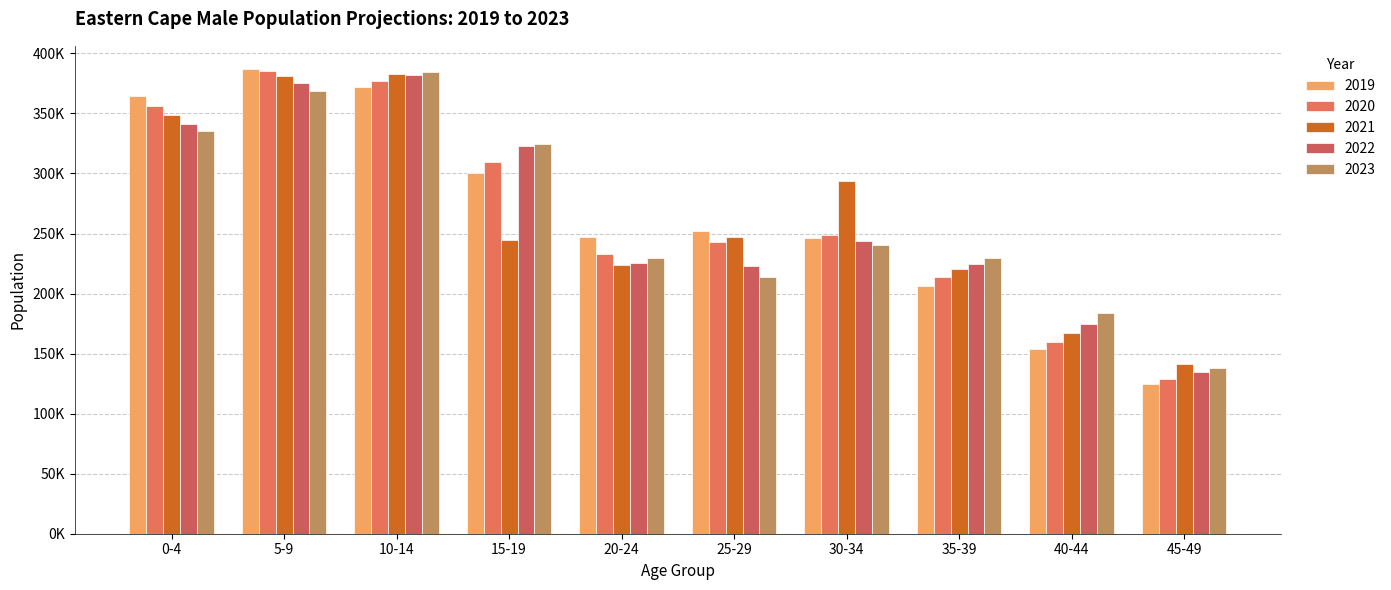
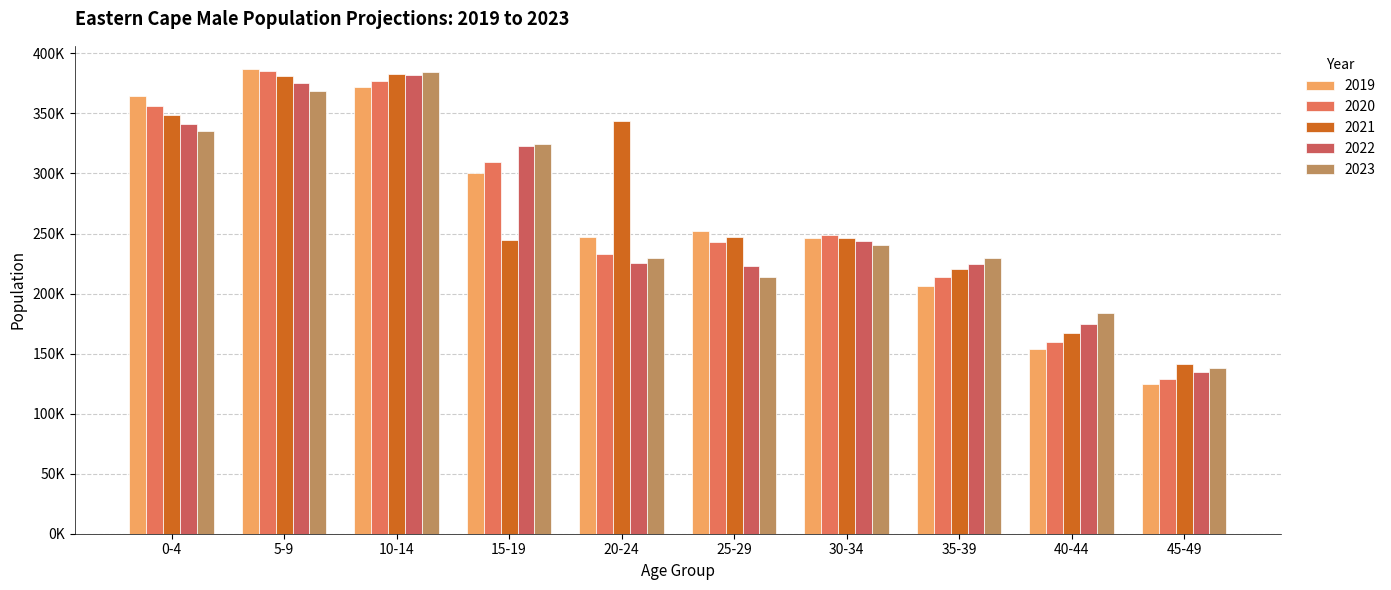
2021, 20-24: 223000 -> 344000
2021, 30-34: 294000 -> 247000
